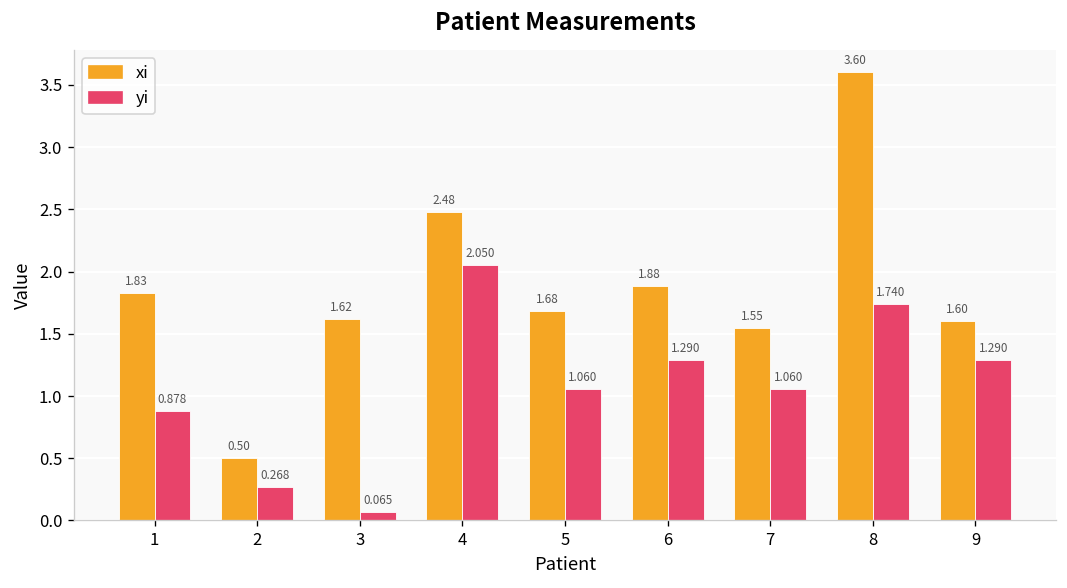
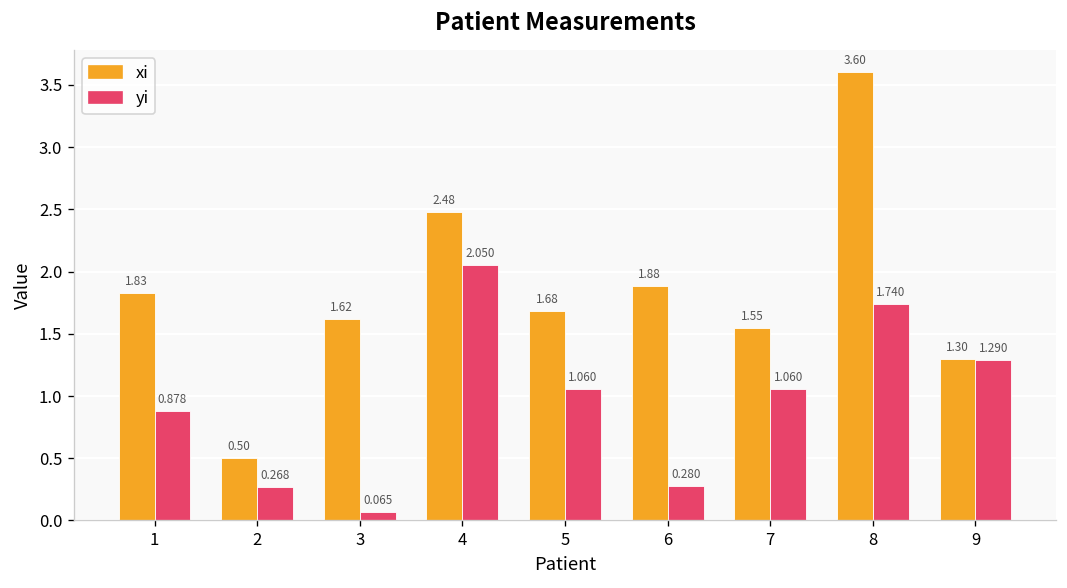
yi, 6: 1.290 -> 0.280
xi, 9: 1.60 -> 1.30
